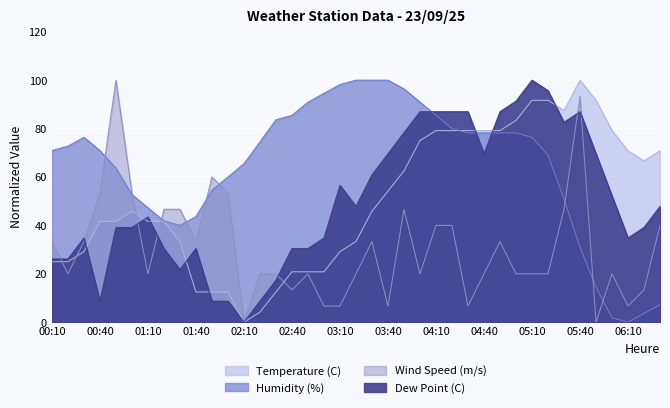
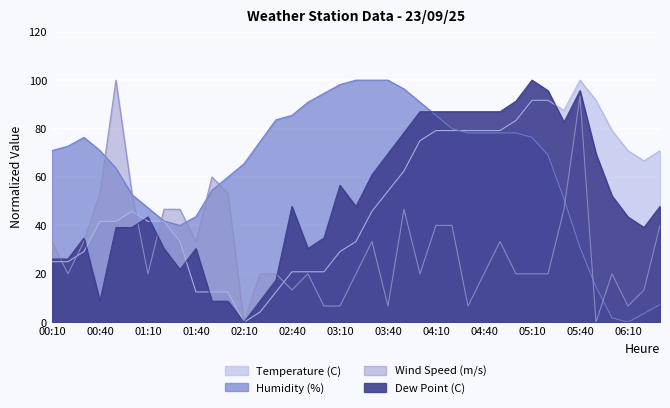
Dew Point (C), 02:40: 30 -> 48
Dew Point (C), 04:40: 70 -> 87
Dew Point (C), 05:40: 87 -> 96
Dew Point (C), 06:10: 35 -> 43
